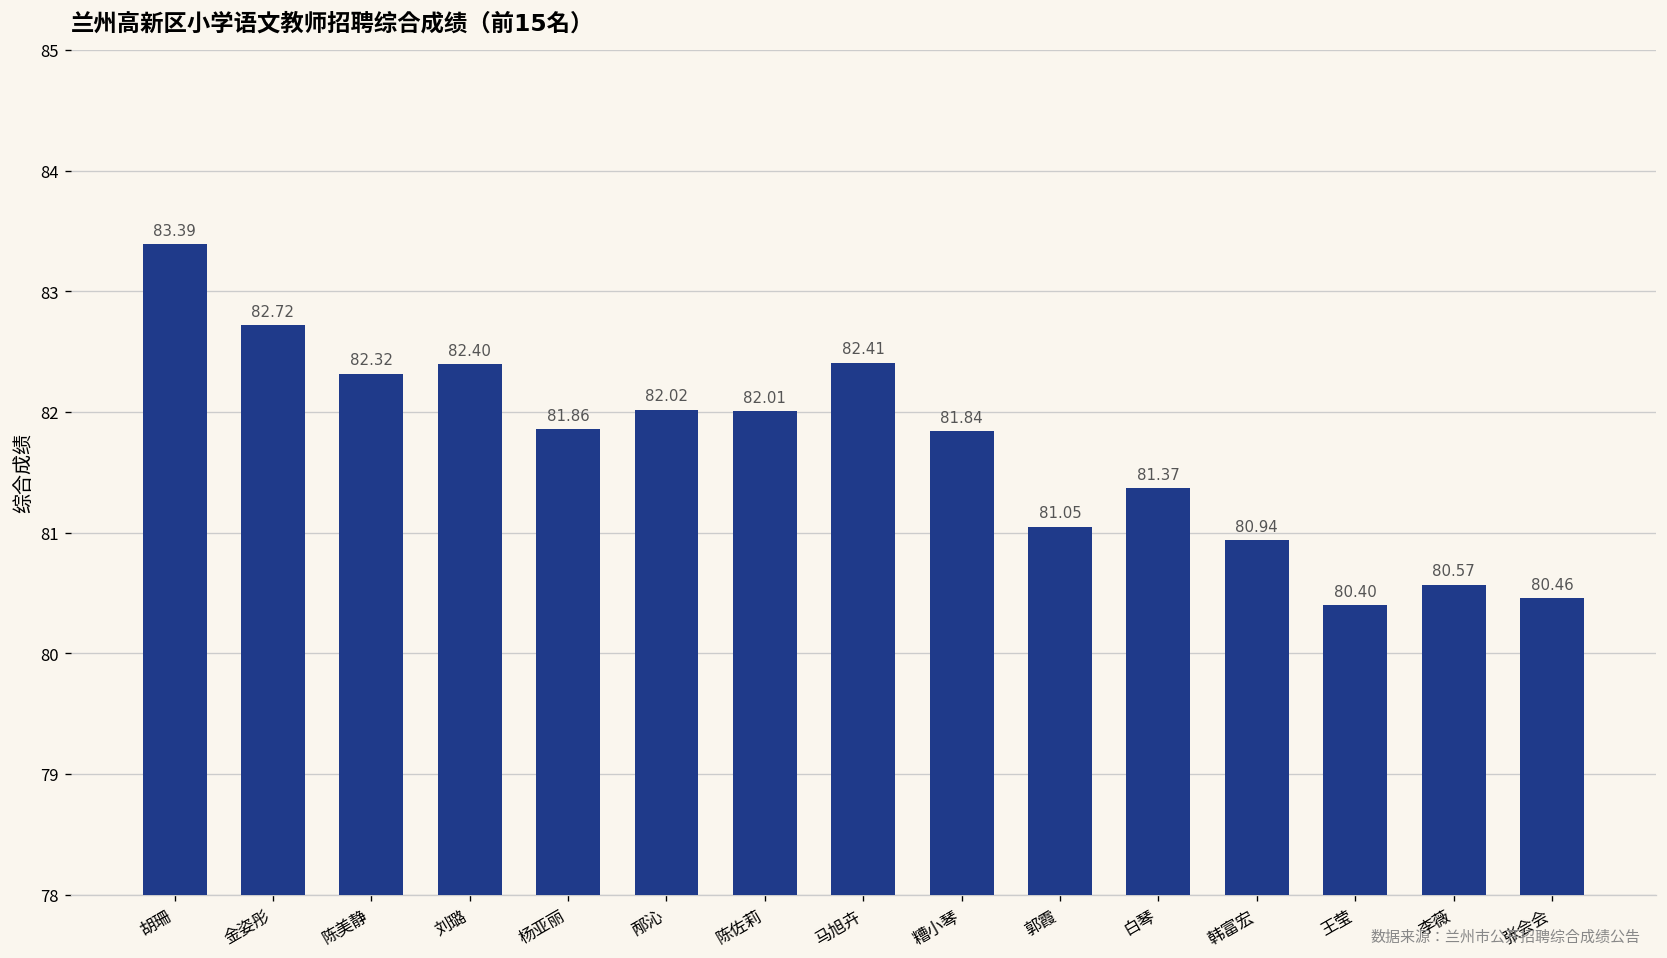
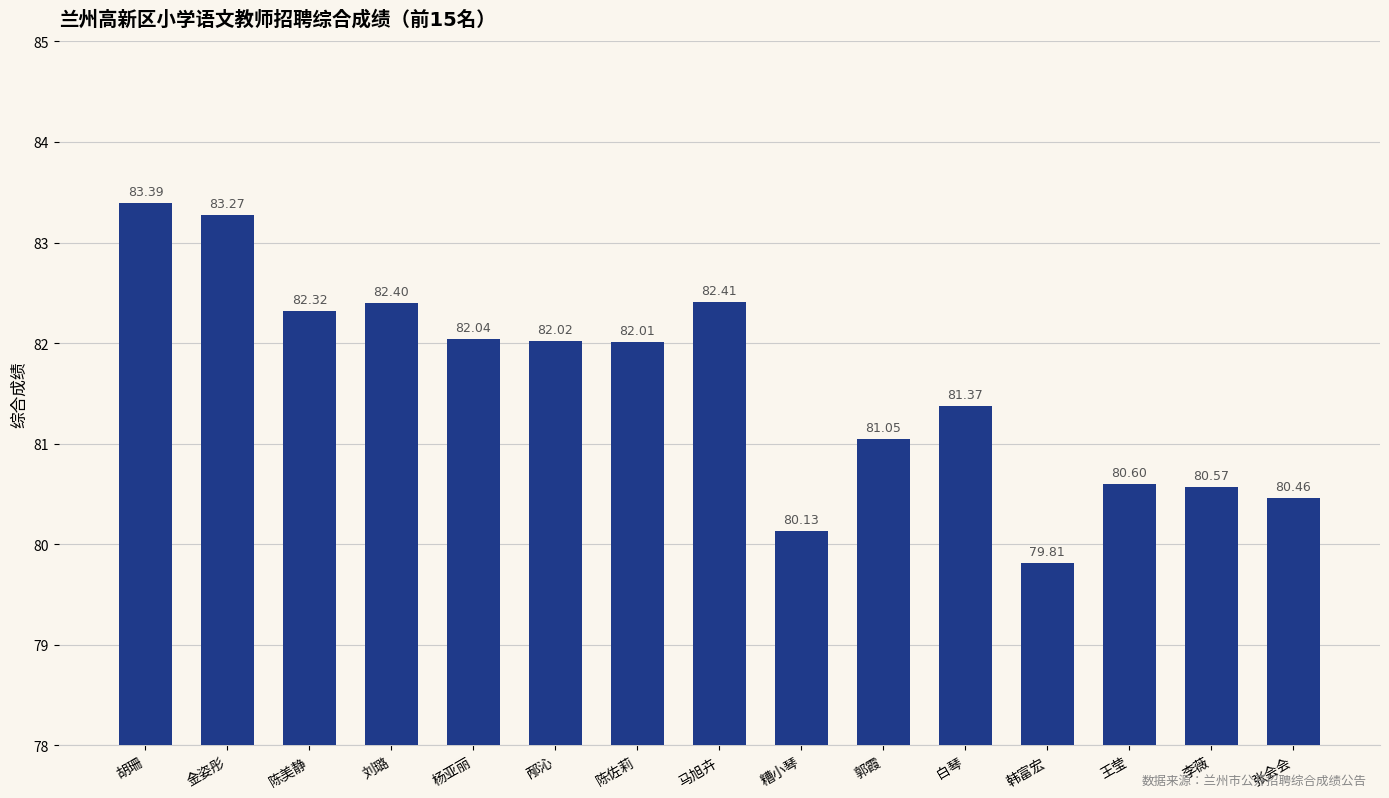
金姿彤: 82.72 -> 83.27
杨亚丽: 81.86 -> 82.04
糟小琴: 81.84 -> 80.13
韩富宏: 80.94 -> 79.81
王莹: 80.40 -> 80.60
